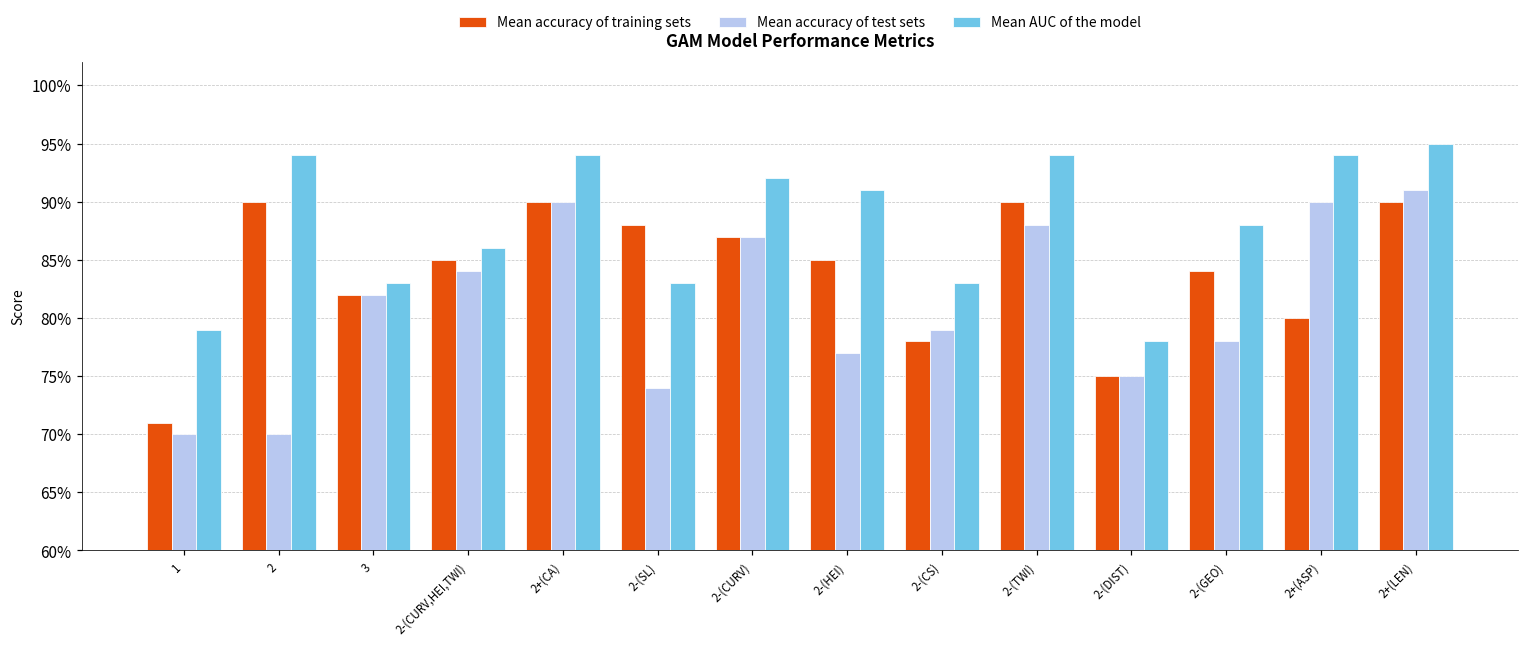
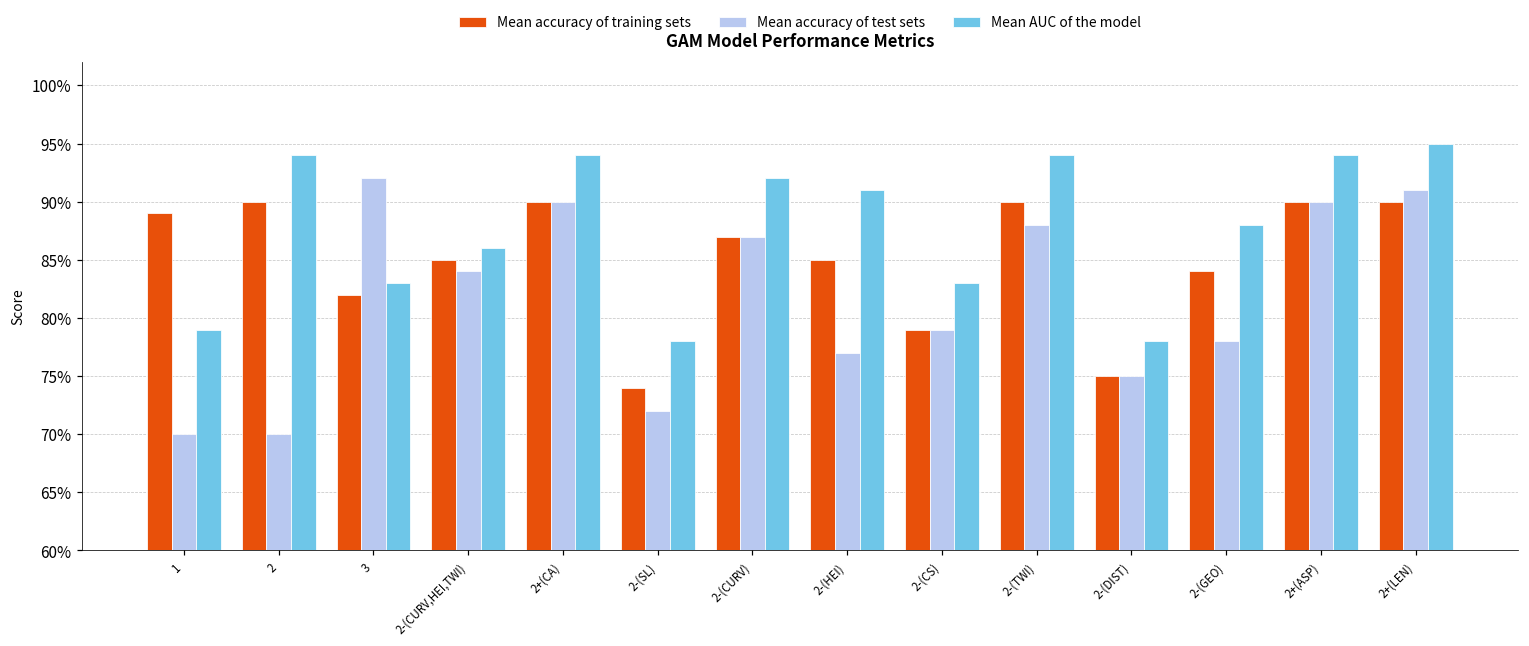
Mean accuracy of training sets, 1: 71.0% -> 89.0%
Mean accuracy of test sets, 3: 82.0% -> 92.0%
Mean accuracy of training sets, 2-(SL): 88.0% -> 74.0%
Mean accuracy of test sets, 2-(SL): 74.0% -> 72.0%
Mean AUC of the model, 2-(SL): 83.0% -> 78.0%
Mean accuracy of training sets, 2-(CS): 78.0% -> 79.0%
Mean accuracy of training sets, 2+(ASP): 80.0% -> 90.0%
